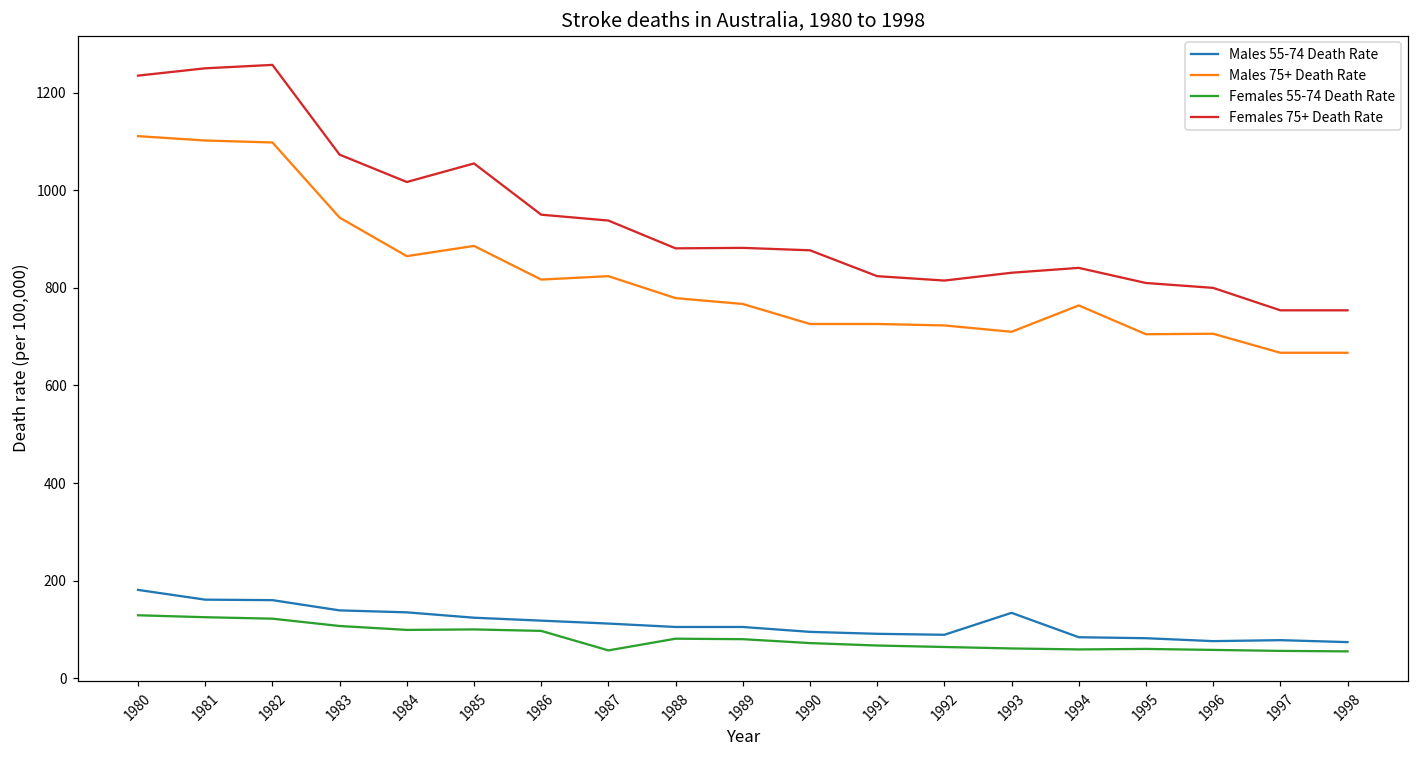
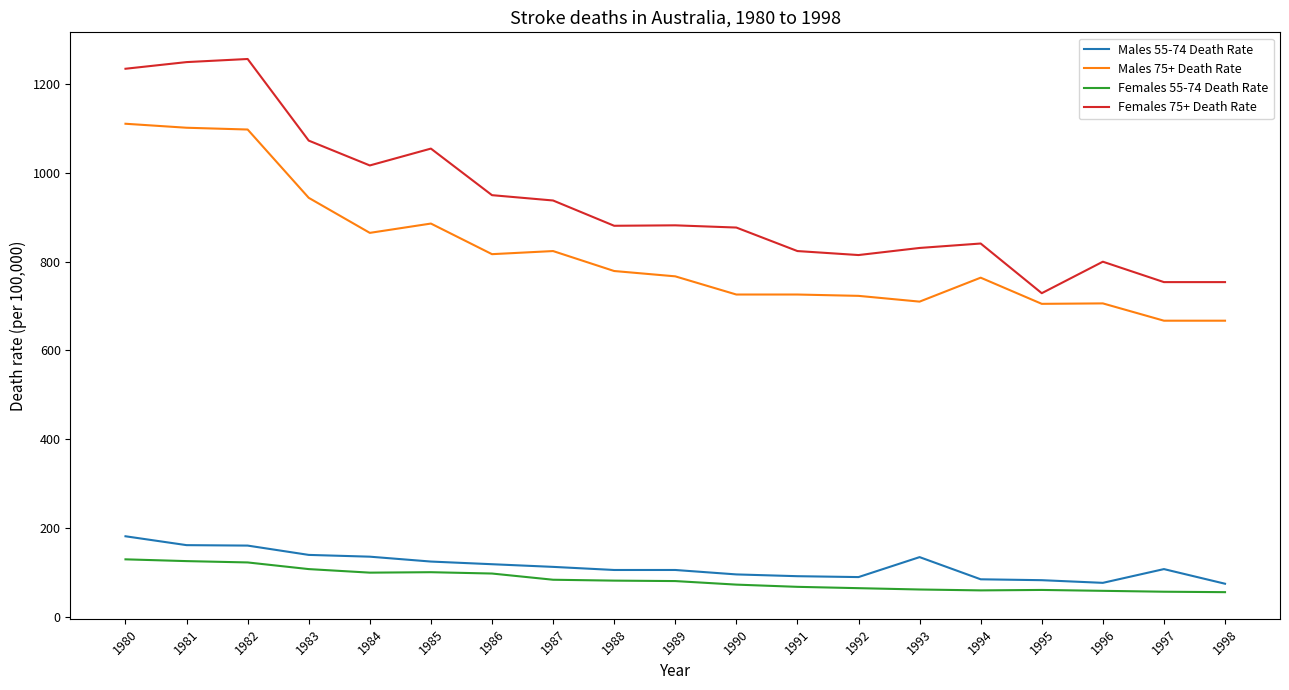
Females 55-74 Death Rate, 1987: 60 -> 80
Females 75+ Death Rate, 1995: 810 -> 730
Males 55-74 Death Rate, 1997: 80 -> 110
